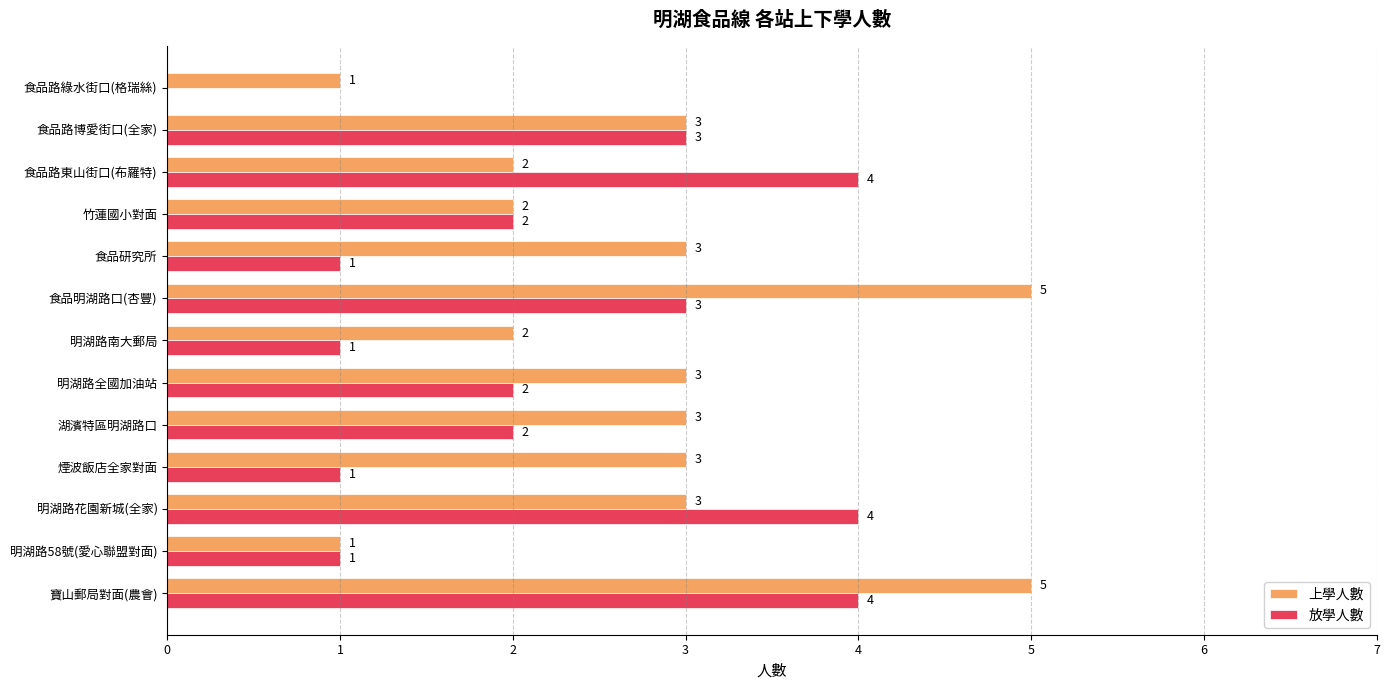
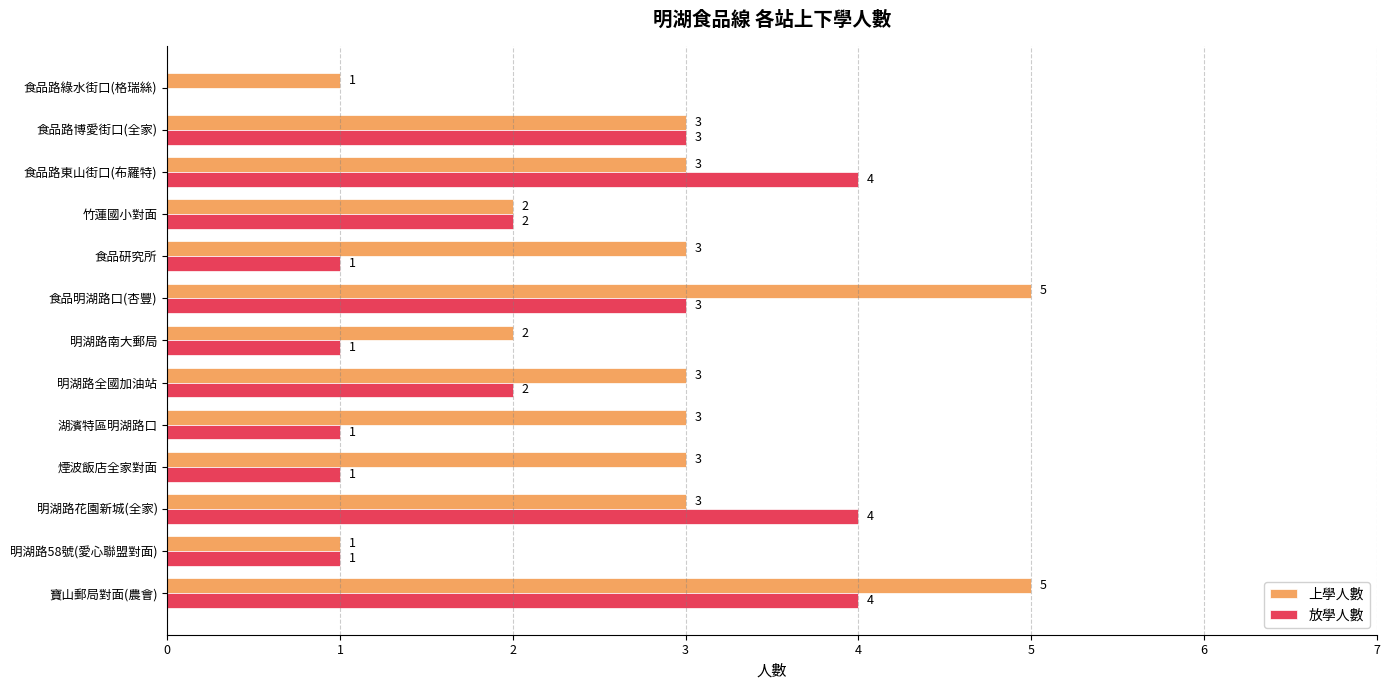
上學人數, 食品路東山街口(布羅特): 2 -> 3
放學人數, 湖濱特區明湖路口: 2 -> 1
